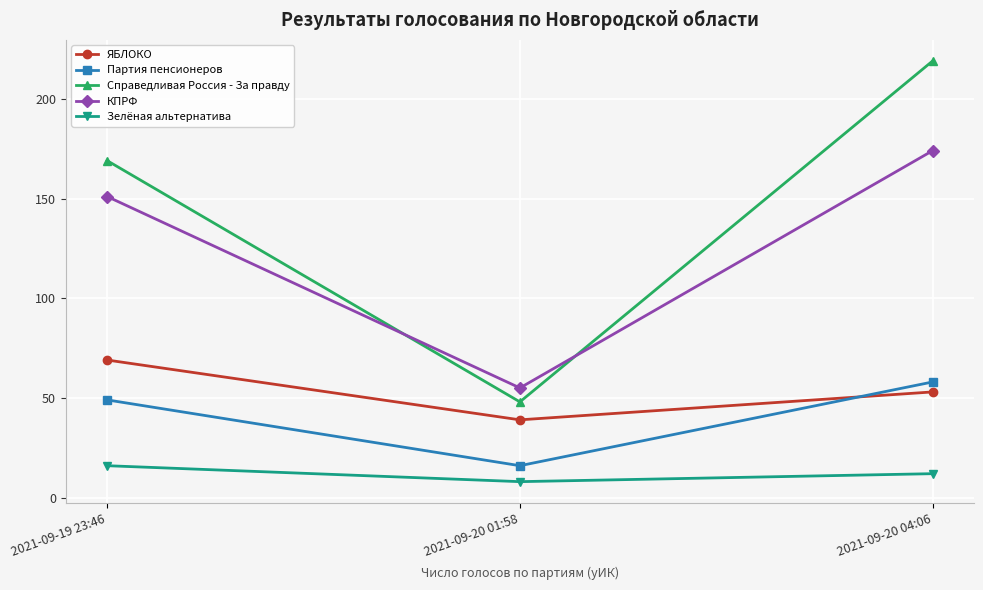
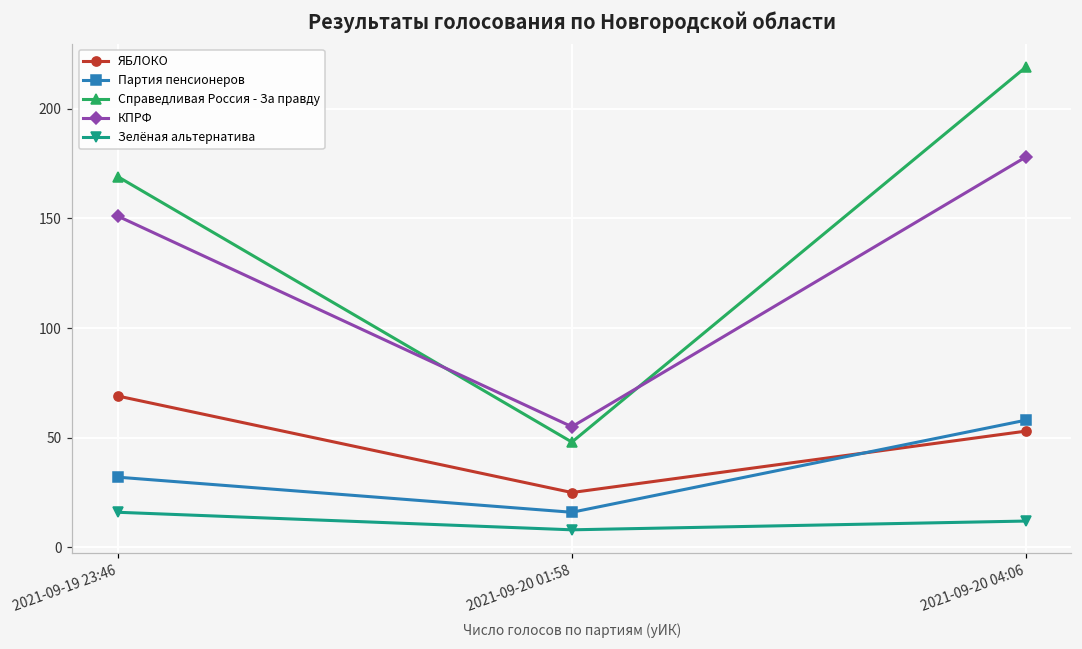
Партия пенсионеров, 2021-09-19 23:46: 49 -> 32
ЯБЛОКО, 2021-09-20 01:58: 39 -> 25
КПРФ, 2021-09-20 04:06: 174 -> 178
